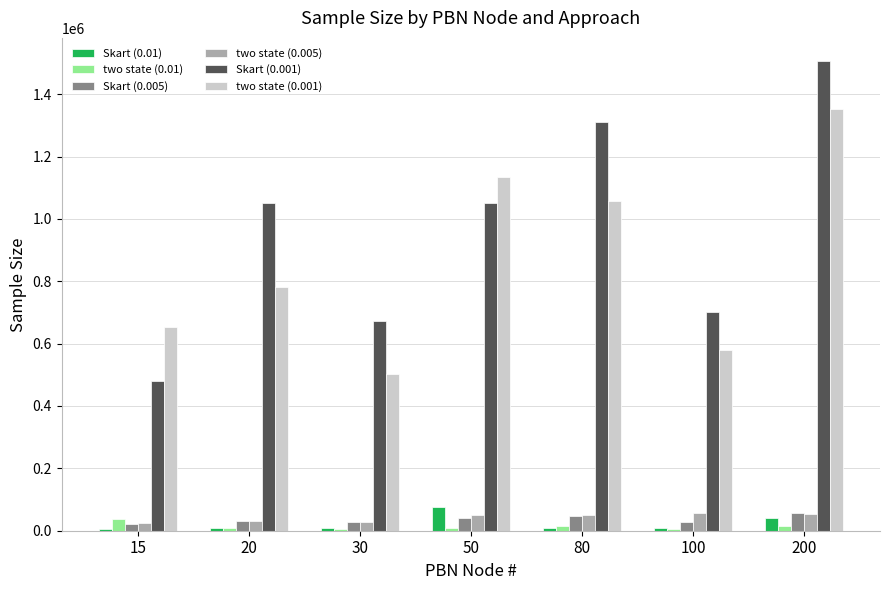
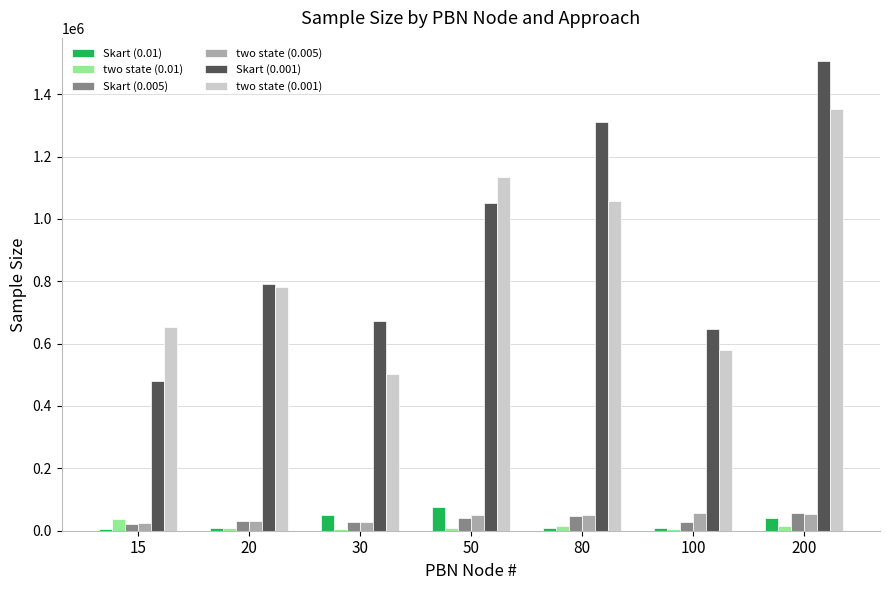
Skart (0.001), 20: 1050000 -> 790000
Skart (0.01), 30: 10000 -> 50000
Skart (0.001), 100: 700000 -> 650000
